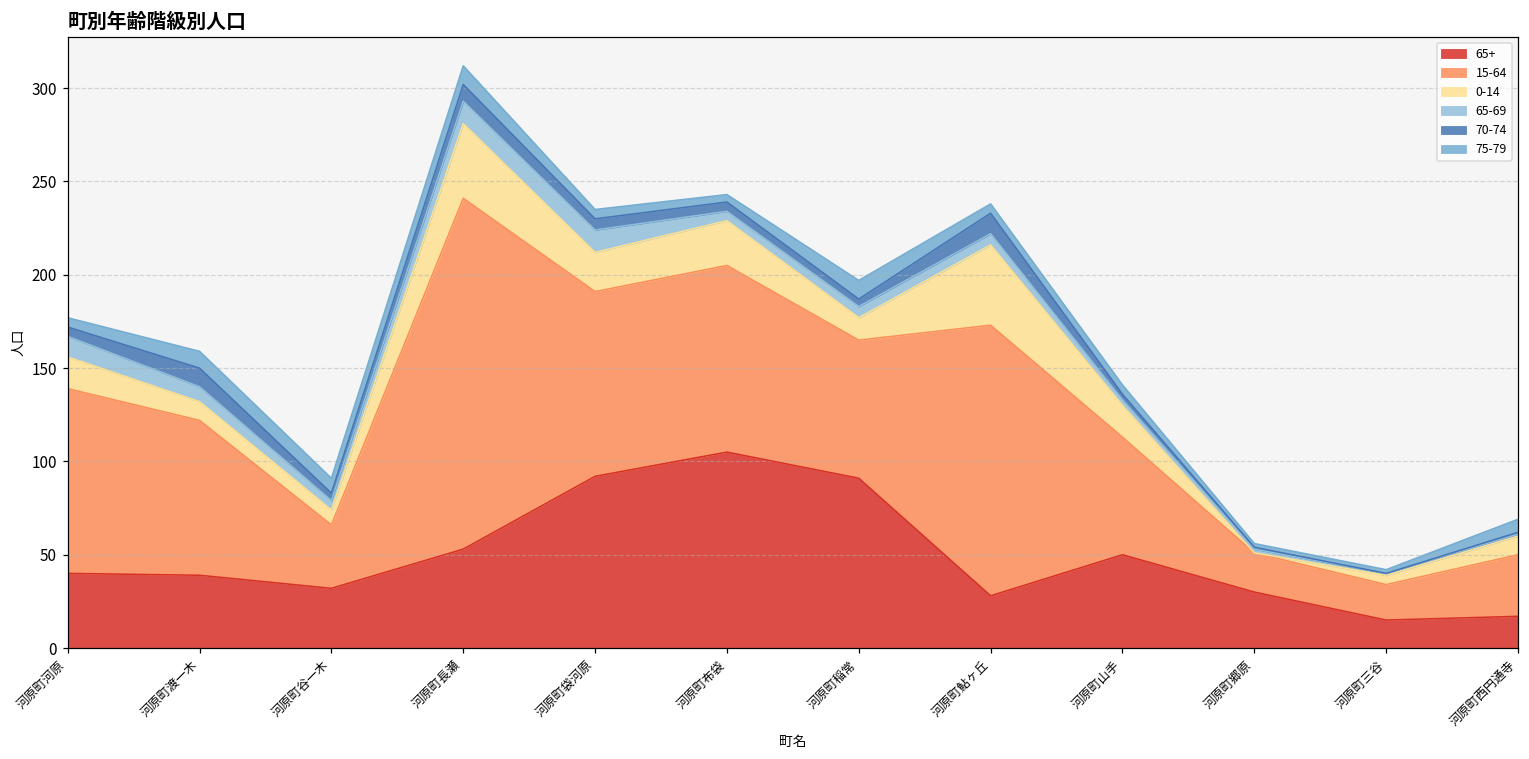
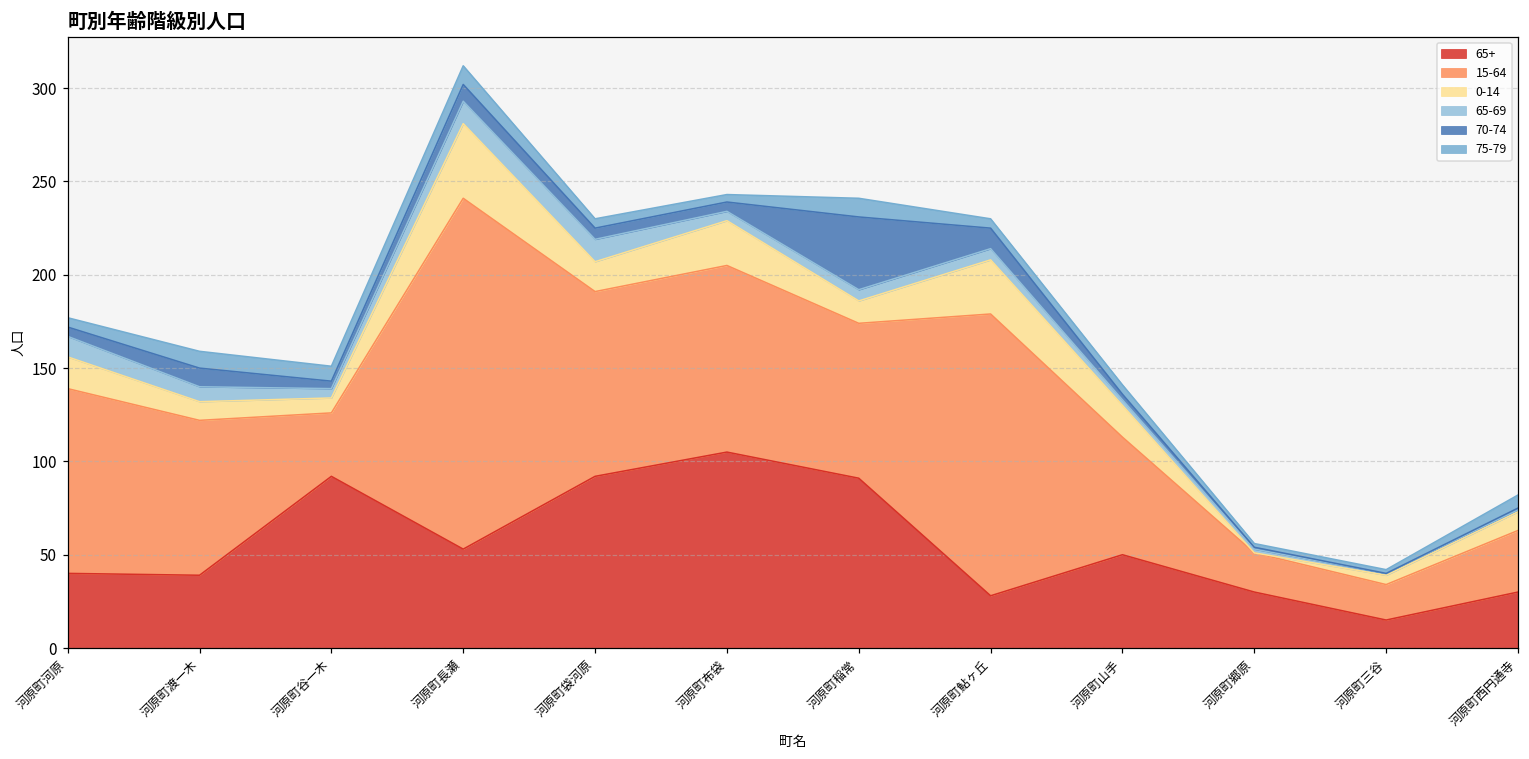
65+, 河原町谷一木: 32 -> 92
0-14, 河原町袋河原: 21 -> 16
15-64, 河原町稲常: 74 -> 83
70-74, 河原町稲常: 4 -> 39
15-64, 河原町鮎ヶ丘: 145 -> 151
0-14, 河原町鮎ヶ丘: 43 -> 29
65+, 河原町西円通寺: 17 -> 30
